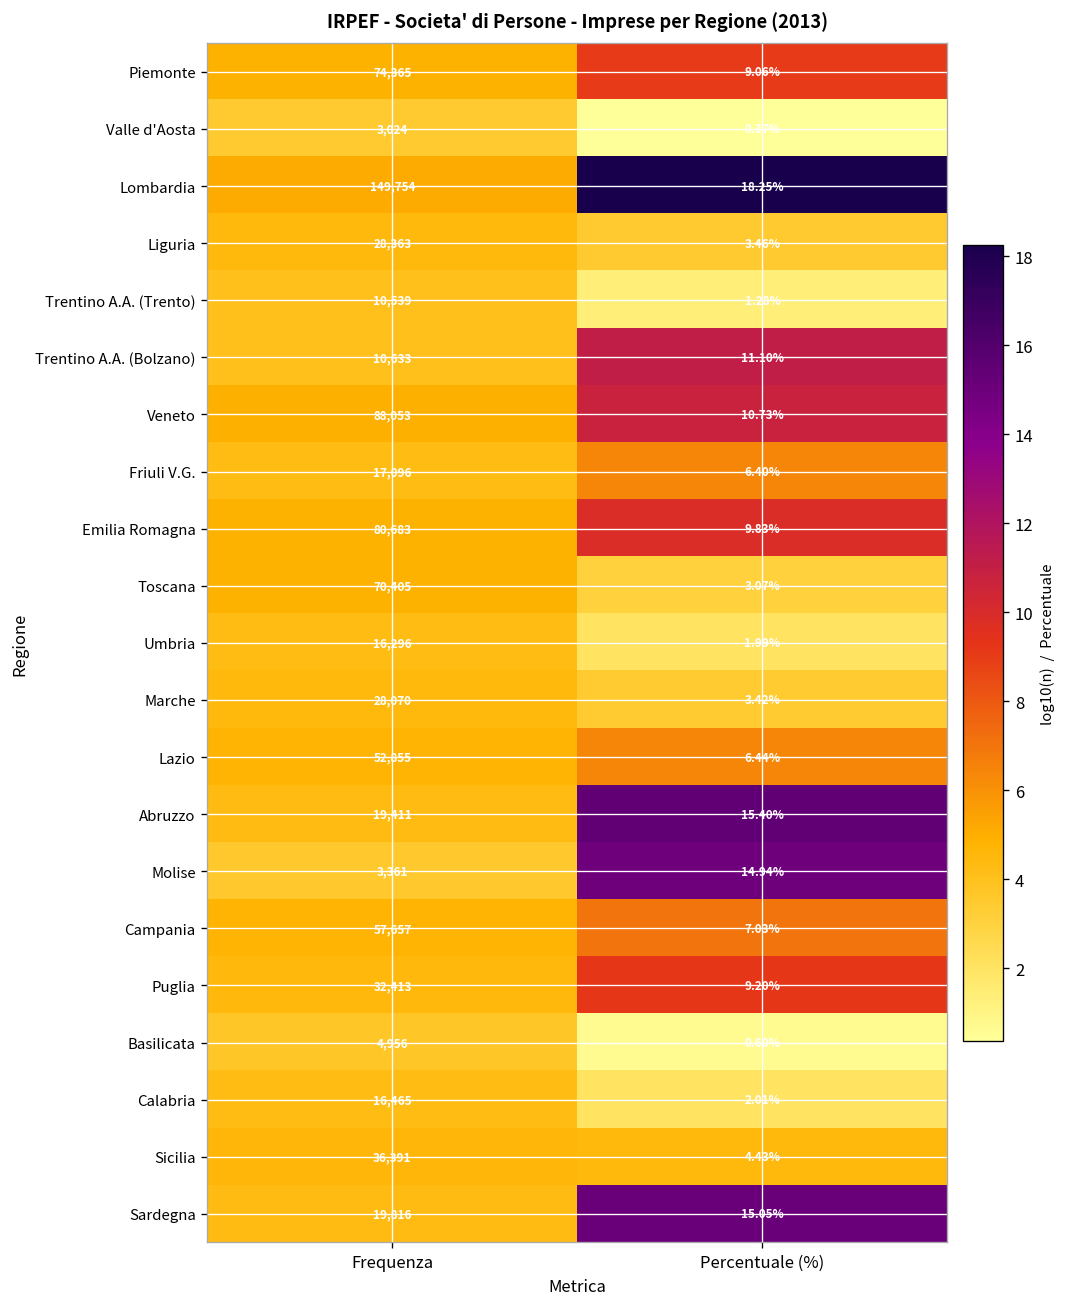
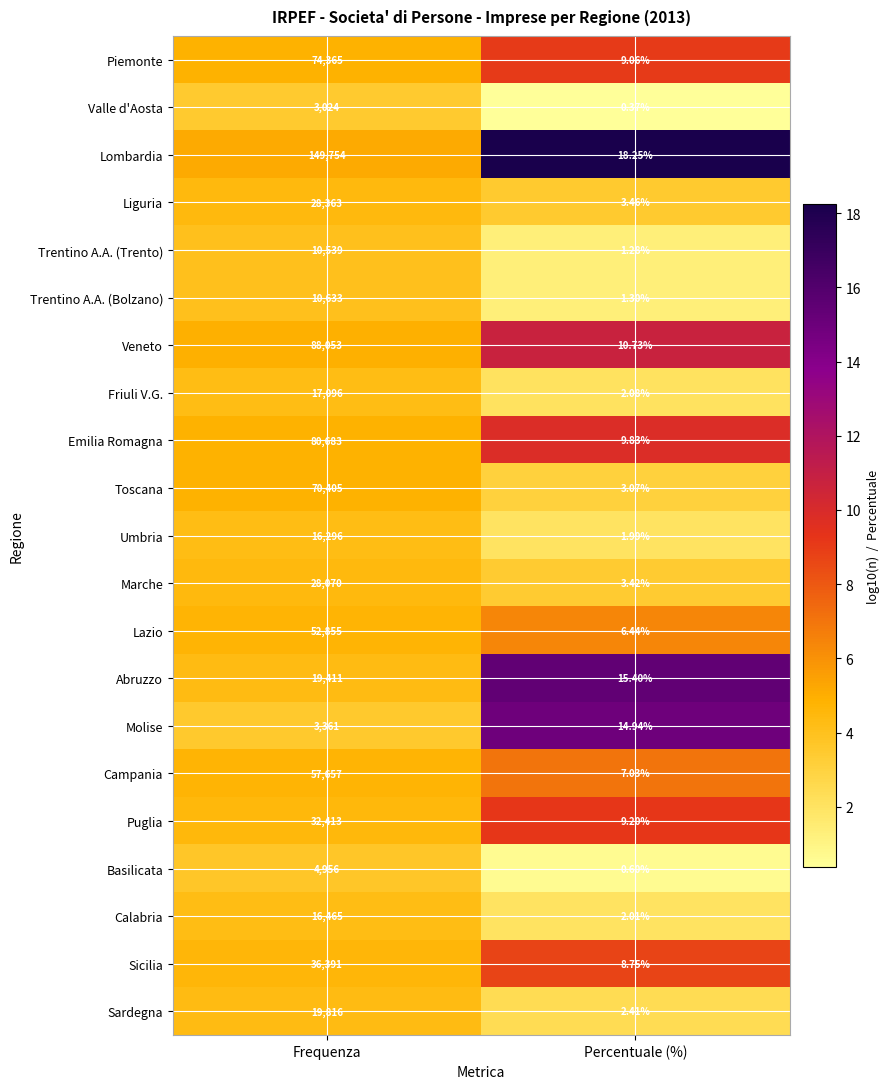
Trentino A.A. (Bolzano), Percentuale (%): 11.10% -> 1.30%
Friuli V.G., Percentuale (%): 6.40% -> 2.08%
Sicilia, Percentuale (%): 4.43% -> 8.75%
Sardegna, Percentuale (%): 15.05% -> 2.41%
